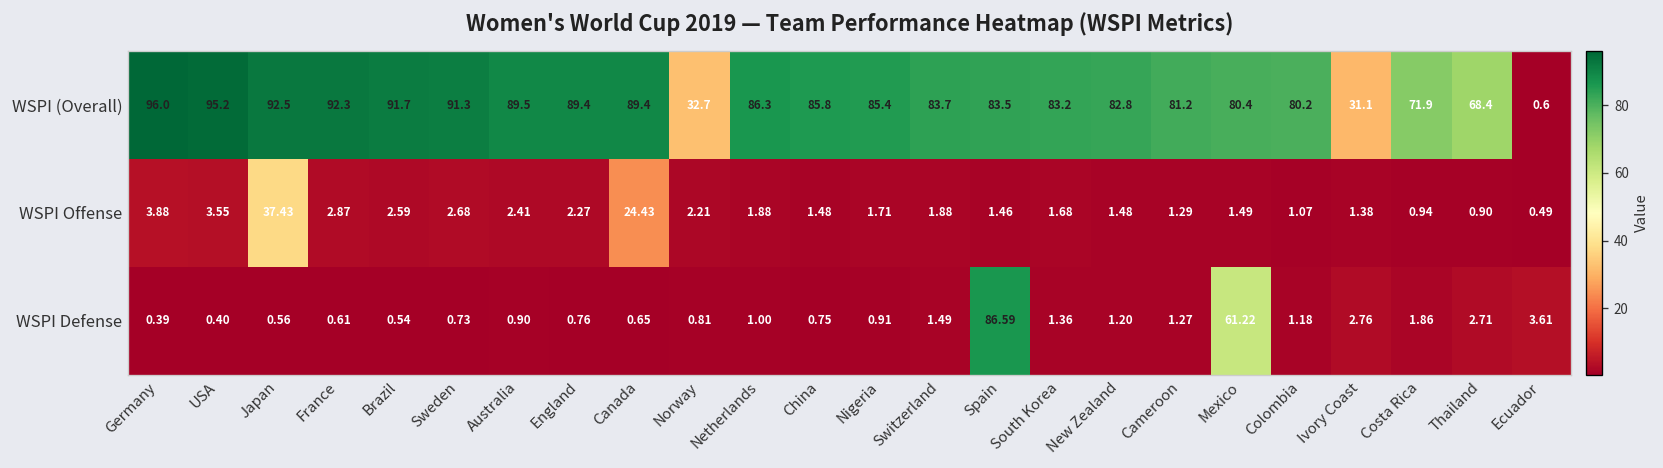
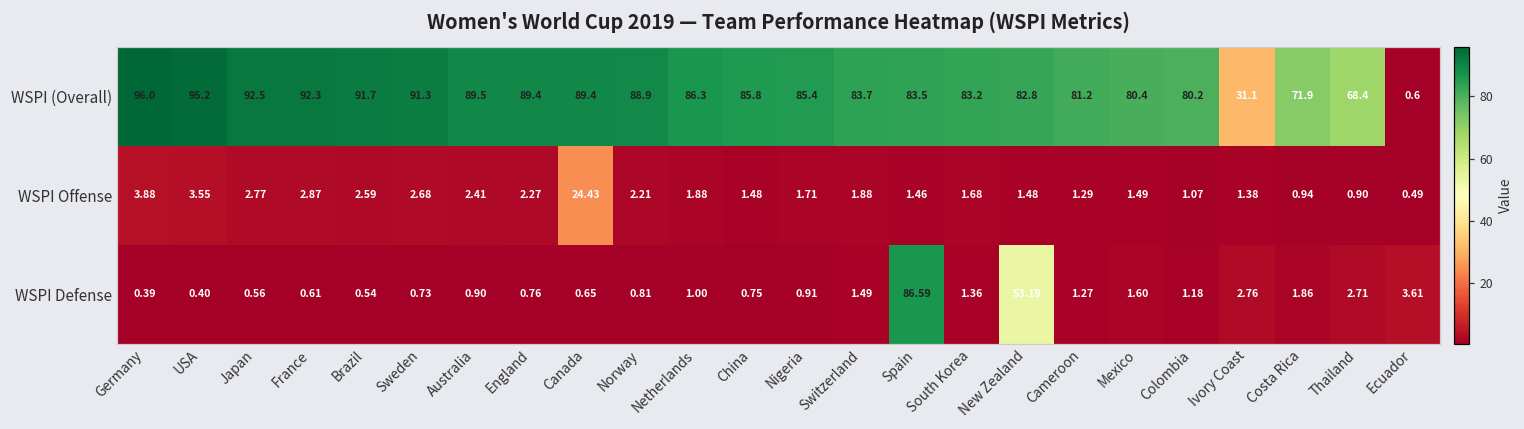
WSPI (Overall), Norway: 32.7 -> 88.9
WSPI Offense, Japan: 37.43 -> 2.77
WSPI Defense, New Zealand: 1.20 -> 53.19
WSPI Defense, Mexico: 61.22 -> 1.60
